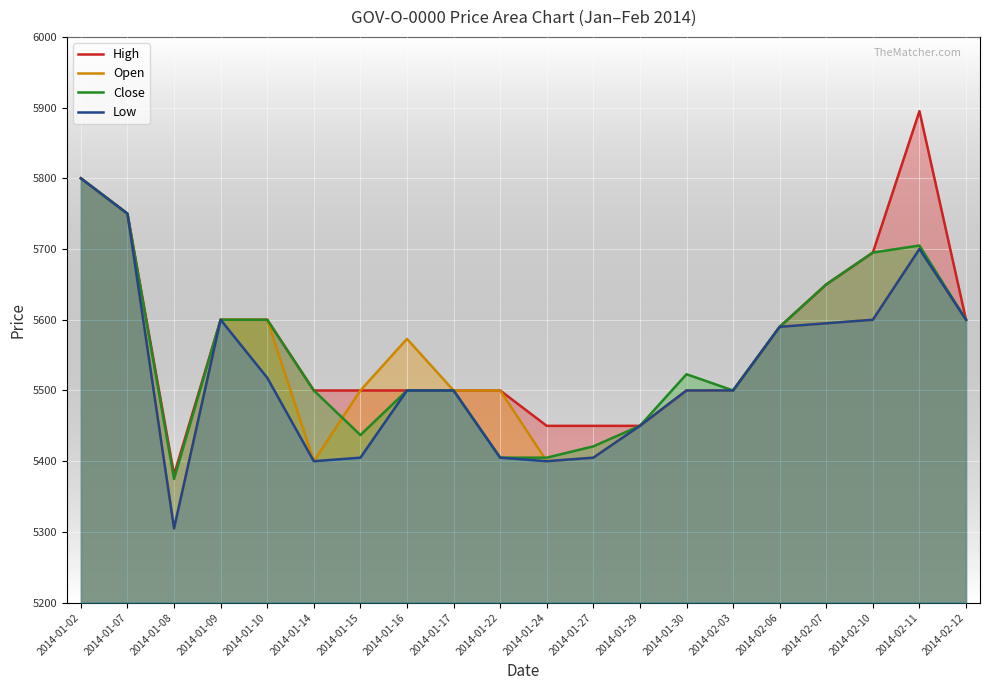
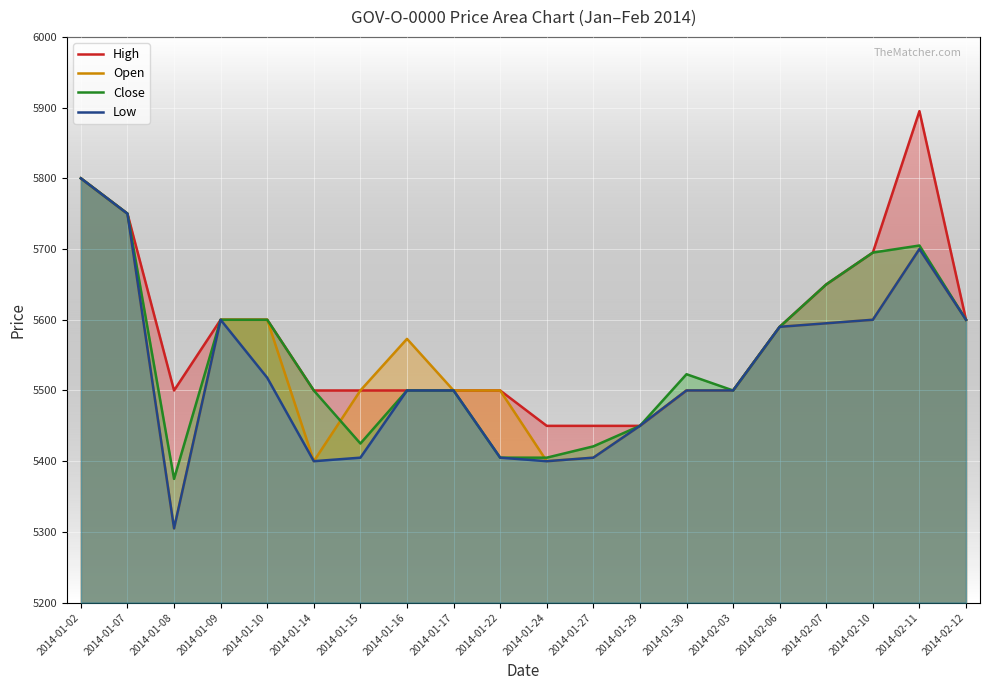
High, 2014-01-08: 5380 -> 5500
Close, 2014-01-15: 5440 -> 5430
